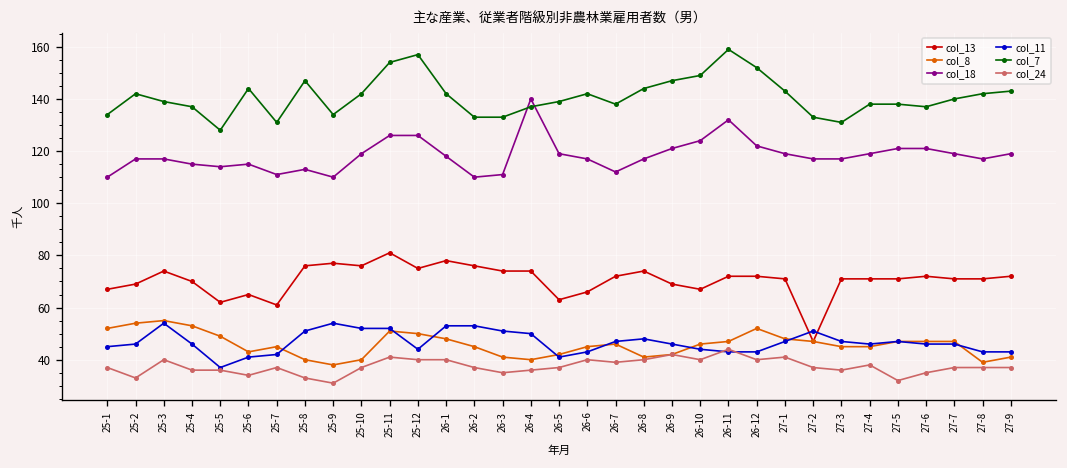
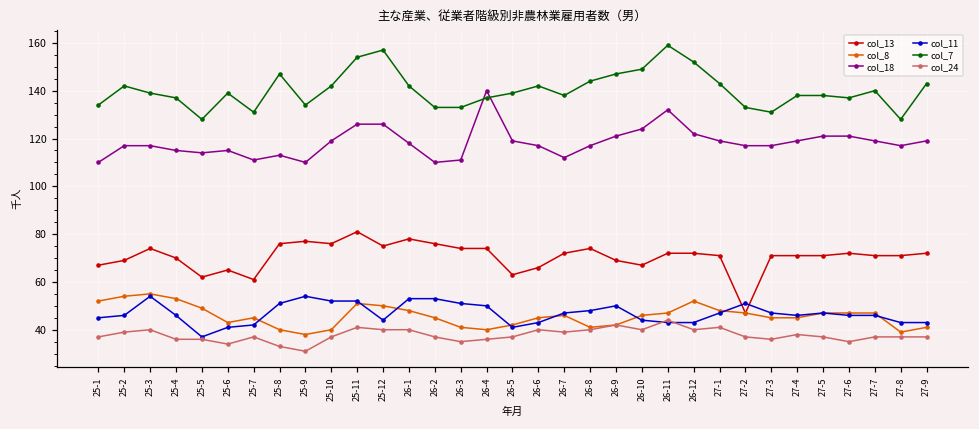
col_24, 25-2: 33 -> 39
col_7, 25-6: 144 -> 139
col_11, 26-9: 46 -> 50
col_24, 27-5: 32 -> 37
col_7, 27-8: 142 -> 128
